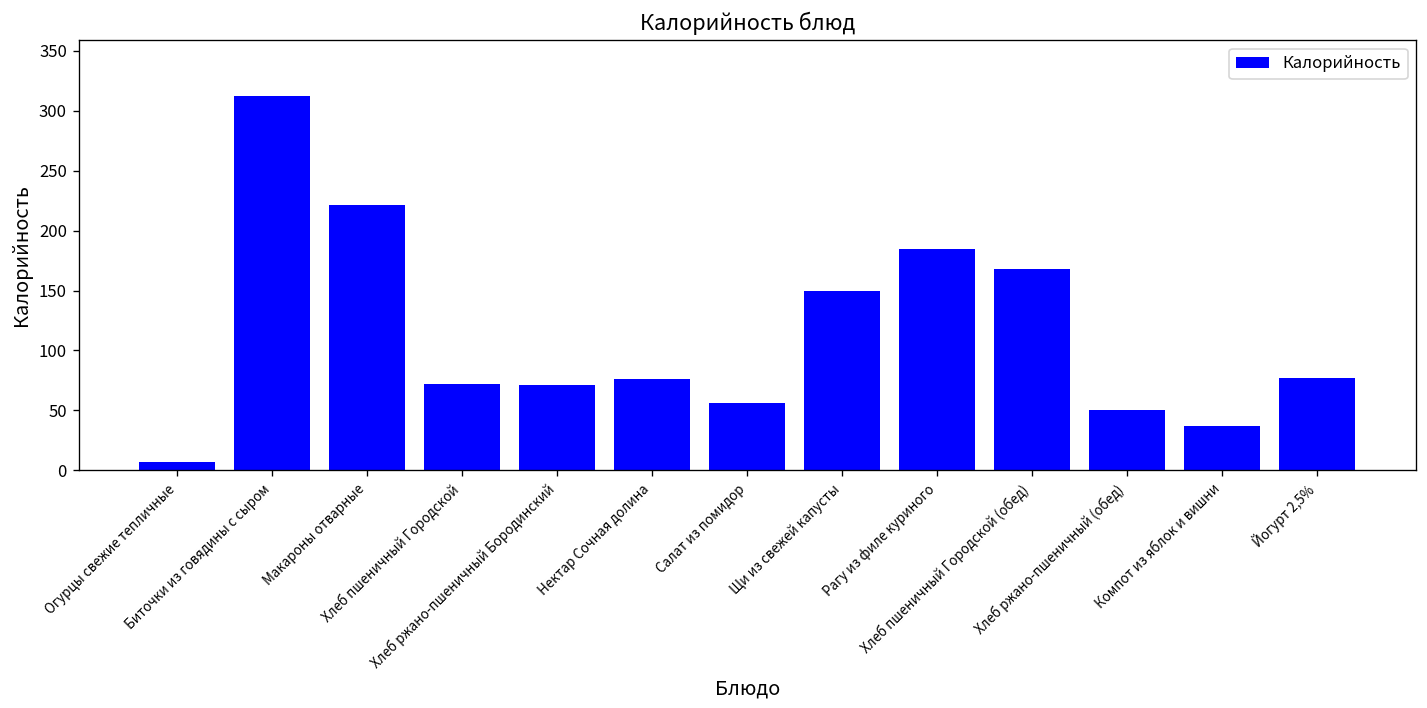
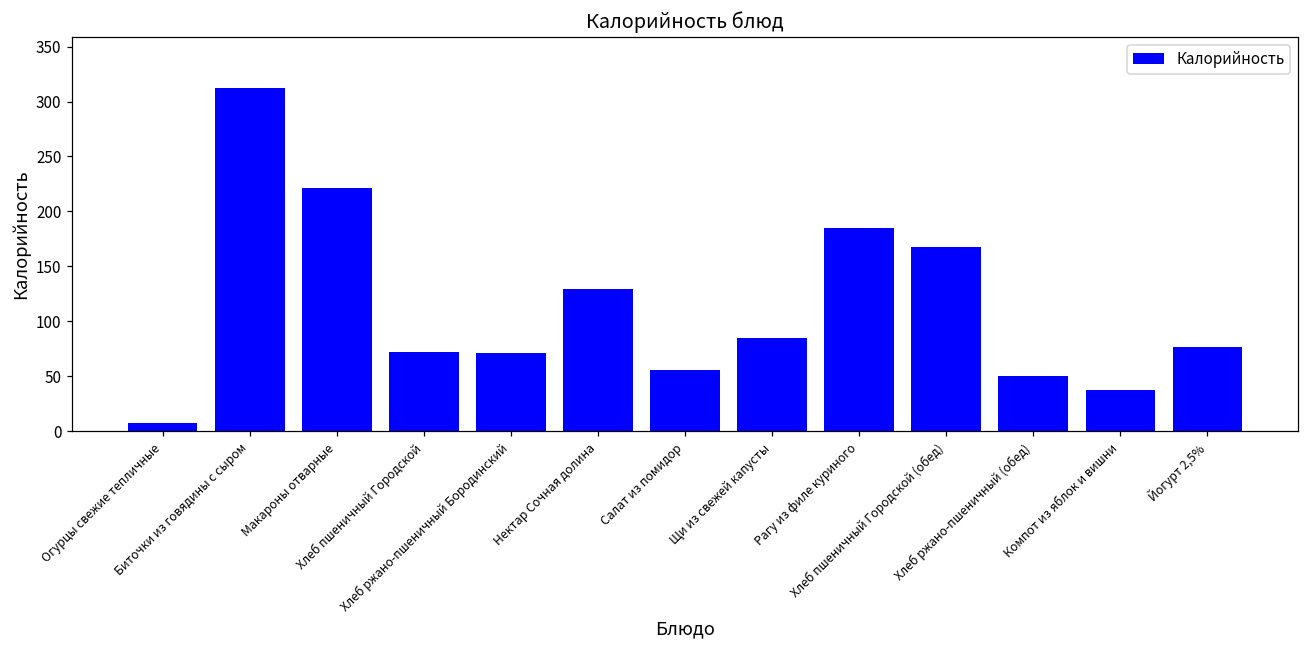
Нектар Сочная долина: 80 -> 130
Щи из свежей капусты: 150 -> 90
